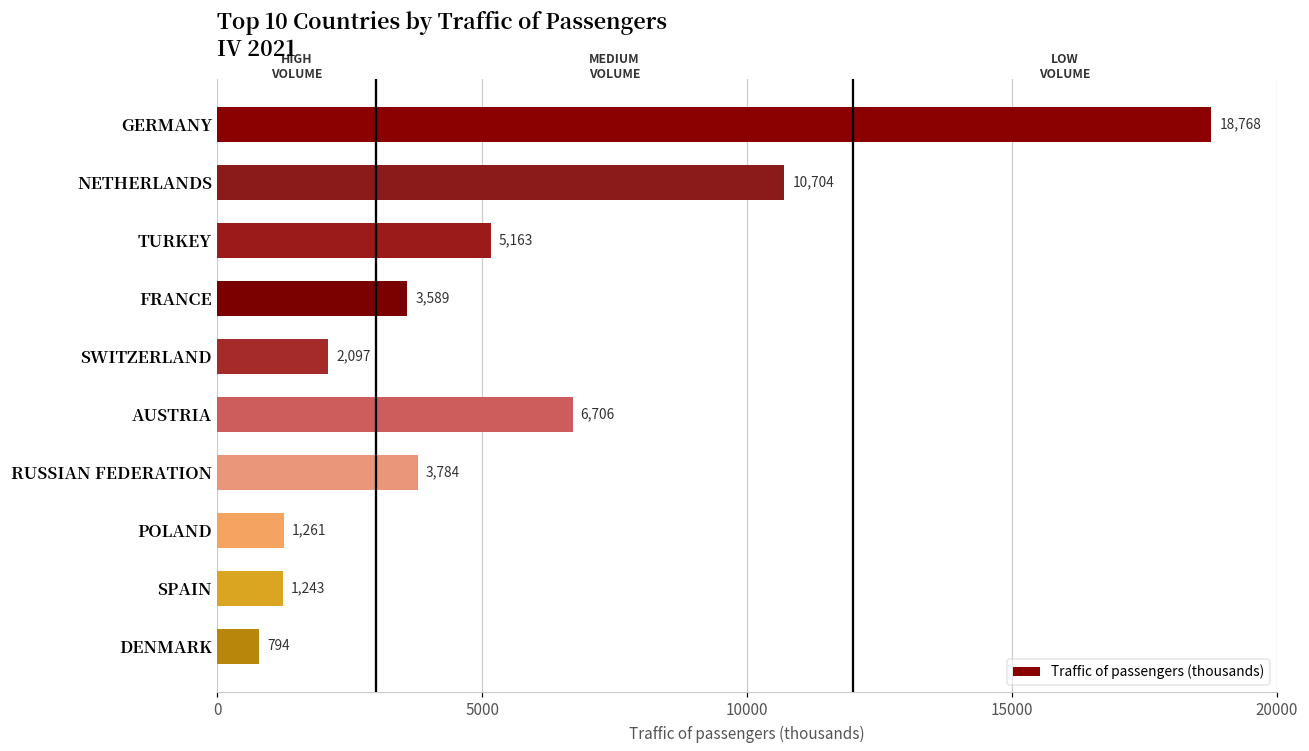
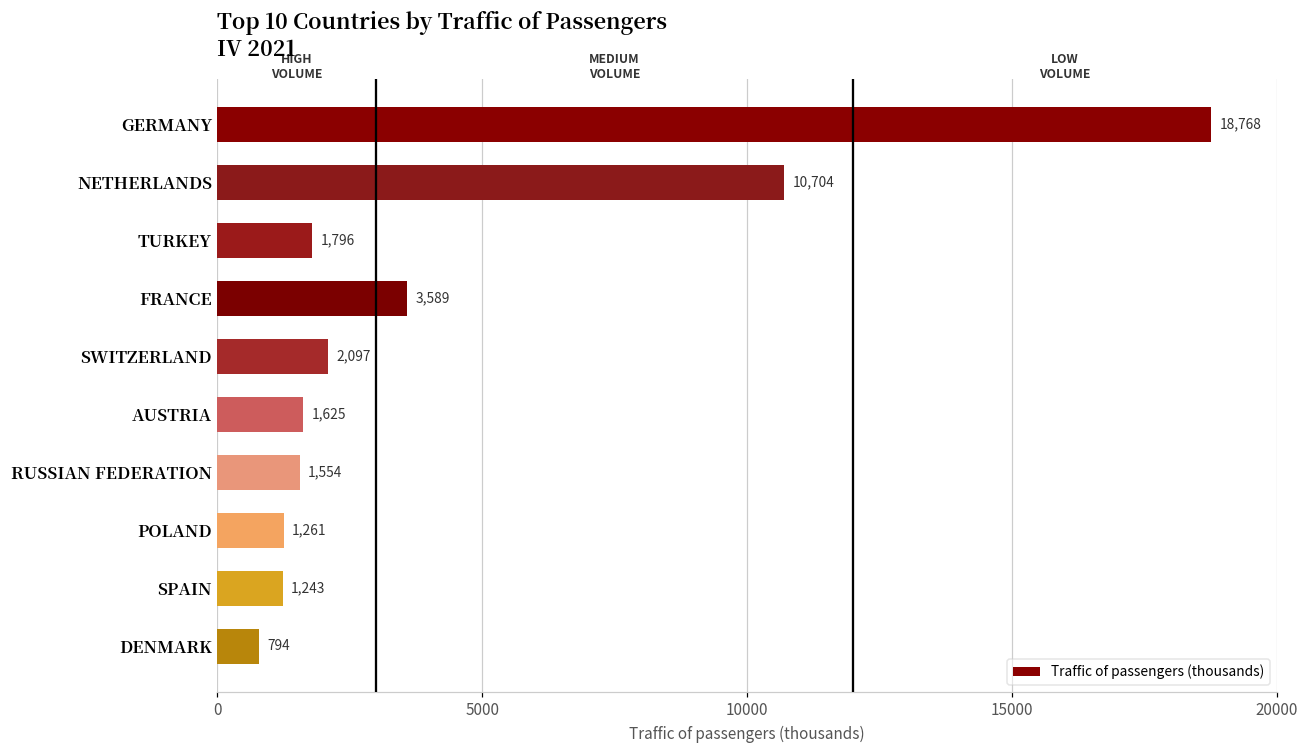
TURKEY: 5,163 -> 1,796
AUSTRIA: 6,706 -> 1,625
RUSSIAN FEDERATION: 3,784 -> 1,554
